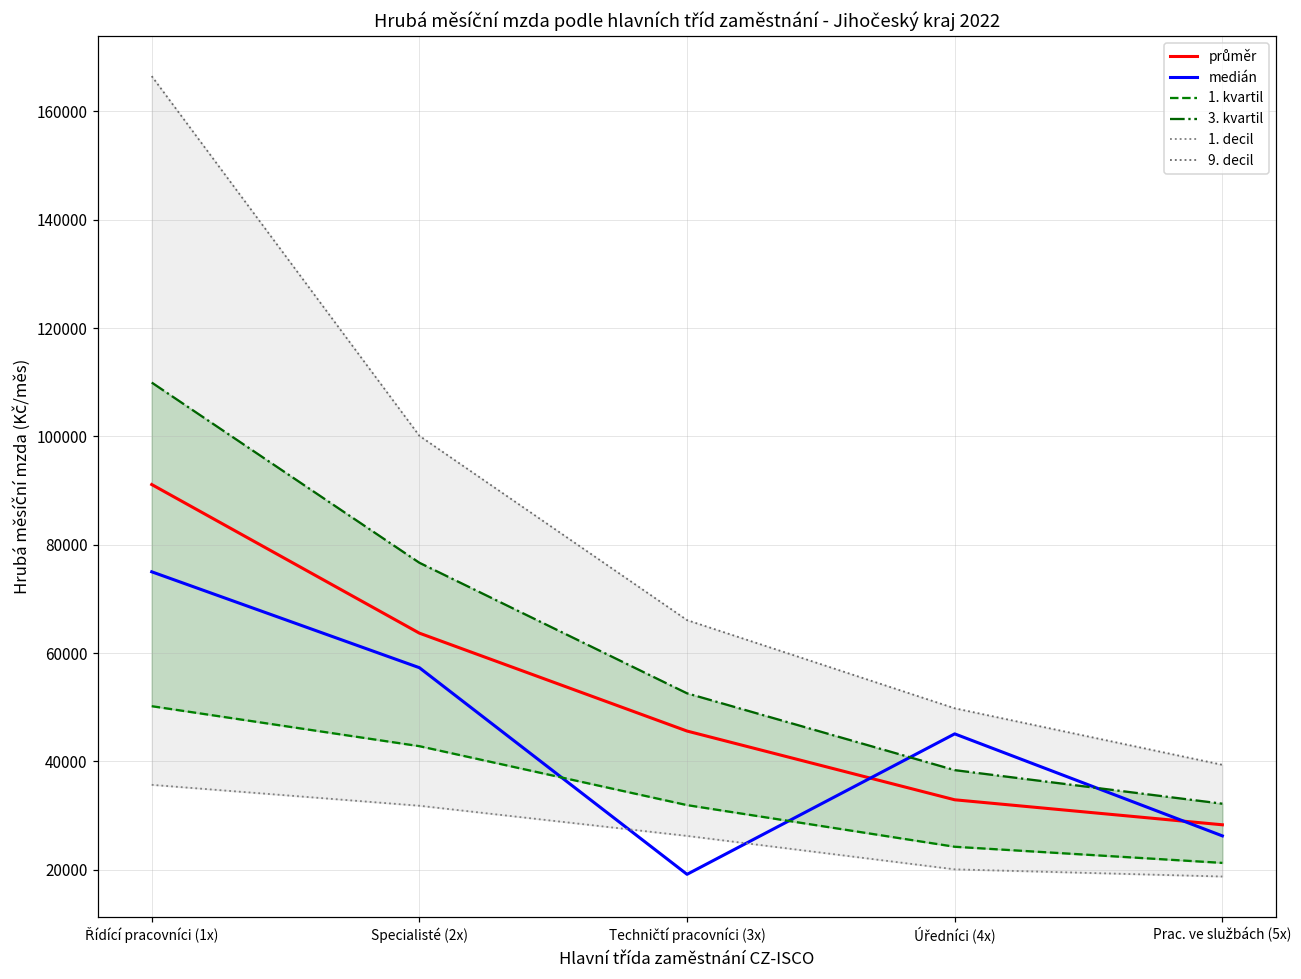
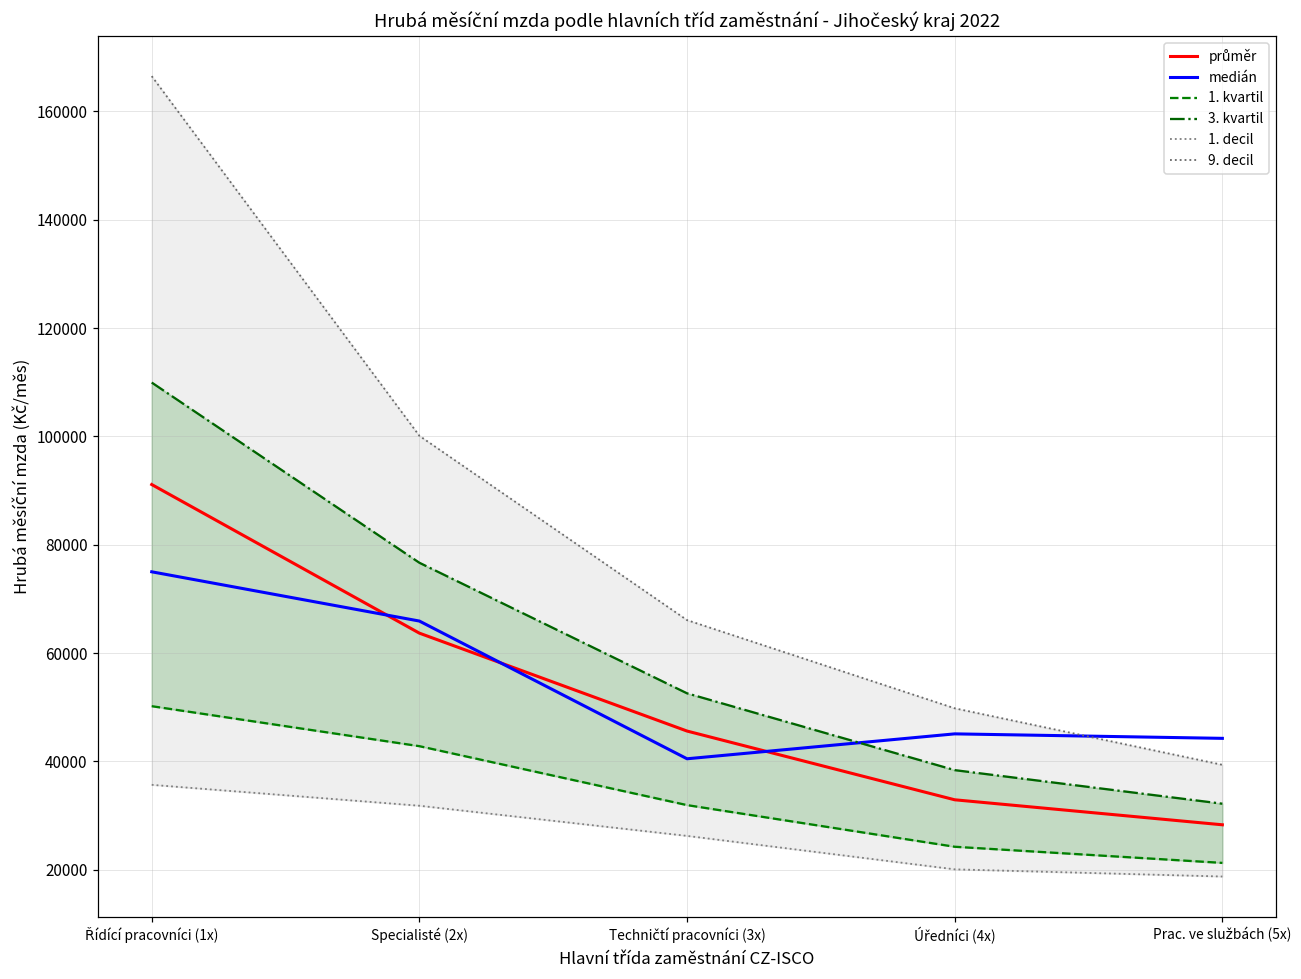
medián, Specialisté (2x): 57000 -> 66000
medián, Techničtí pracovníci (3x): 19000 -> 40000
medián, Prac. ve službách (5x): 26000 -> 44000
